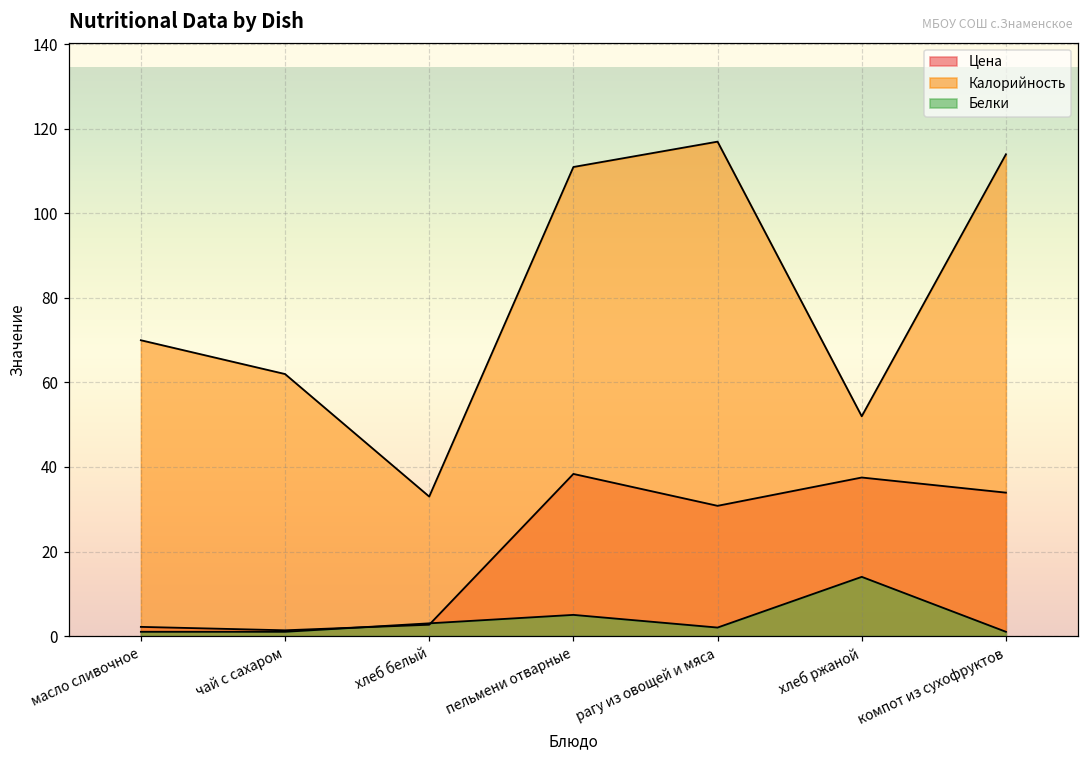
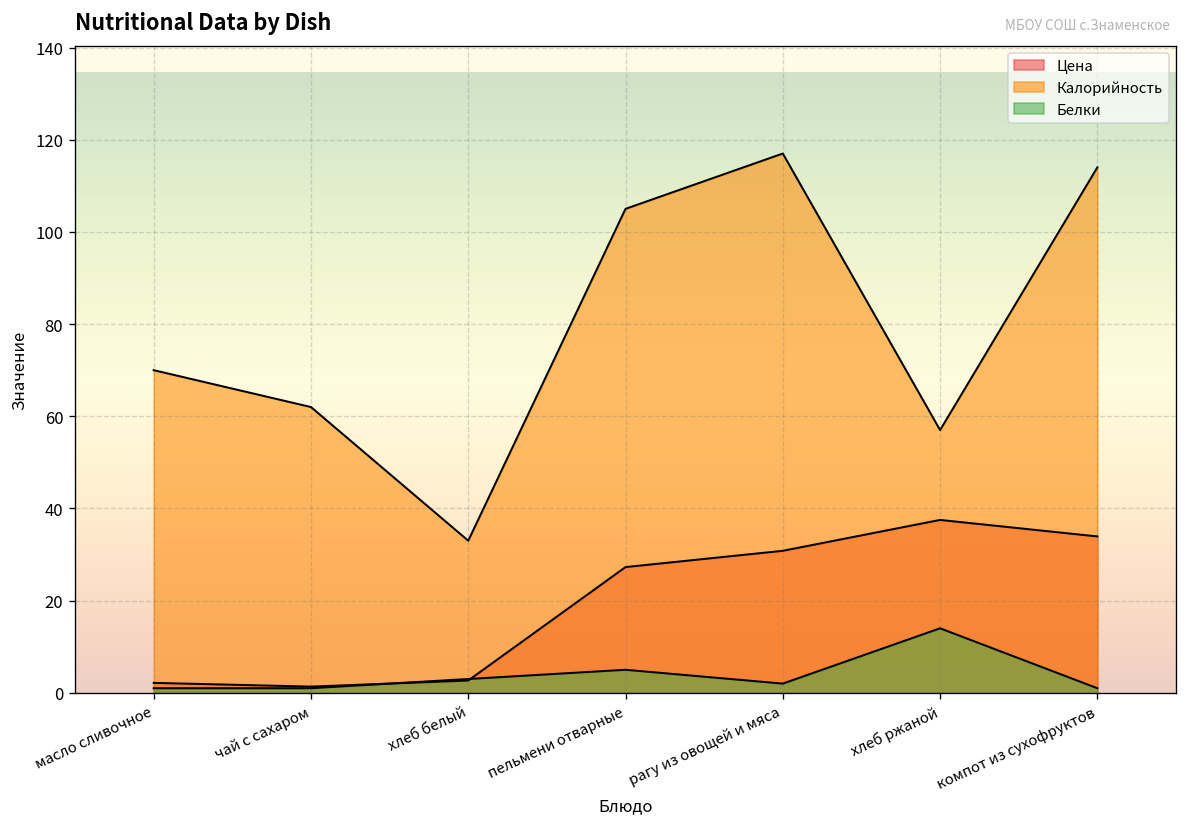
Цена, пельмени отварные: 38 -> 27
Калорийность, пельмени отварные: 111 -> 105
Калорийность, хлеб ржаной: 52 -> 57
